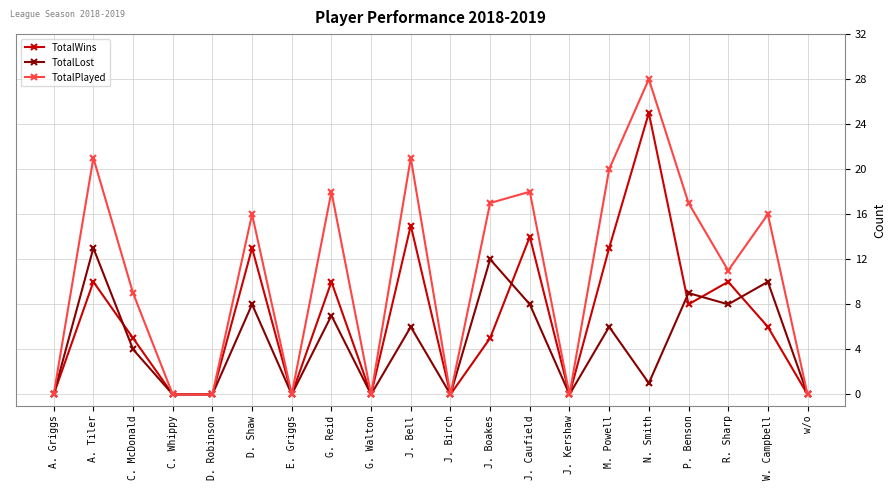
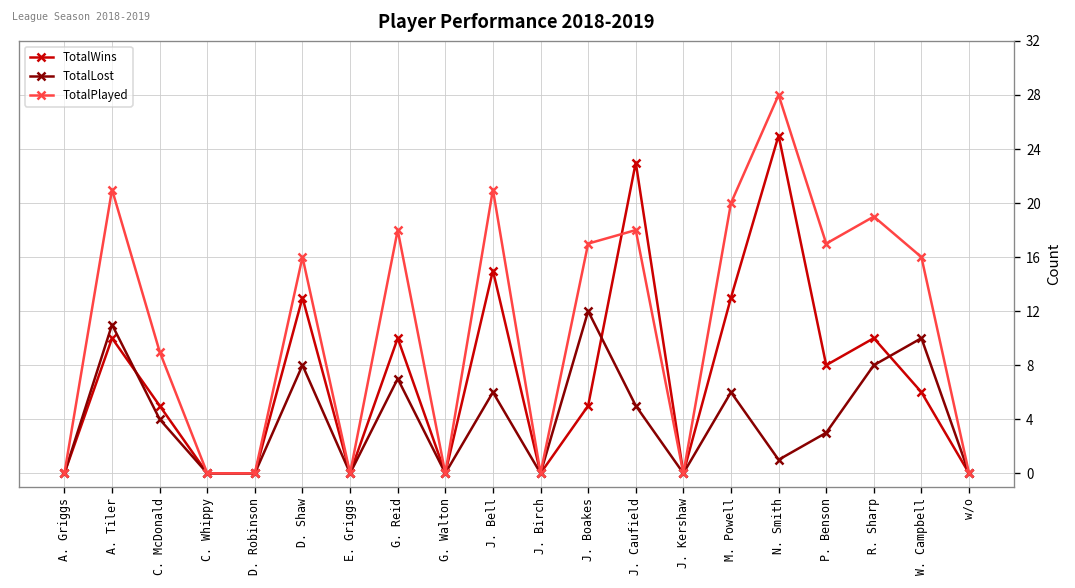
TotalLost, A. Tiler: 13 -> 11
TotalWins, J. Caufield: 14 -> 23
TotalLost, J. Caufield: 8 -> 5
TotalLost, P. Benson: 9 -> 3
TotalPlayed, R. Sharp: 11 -> 19
